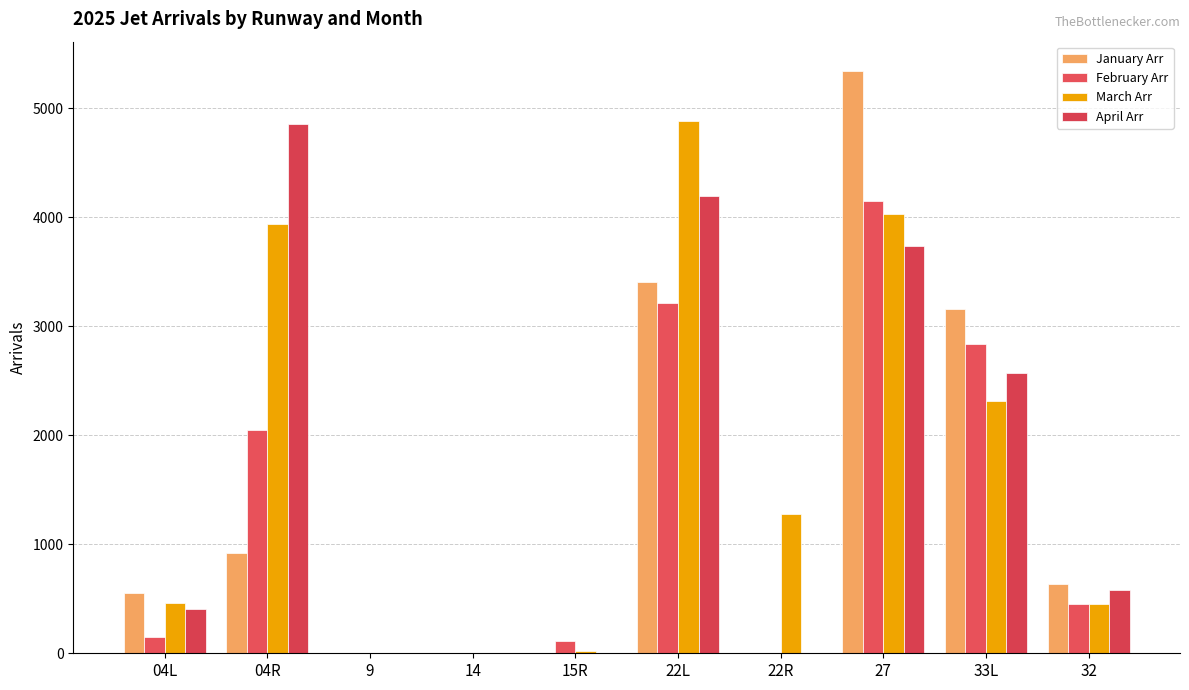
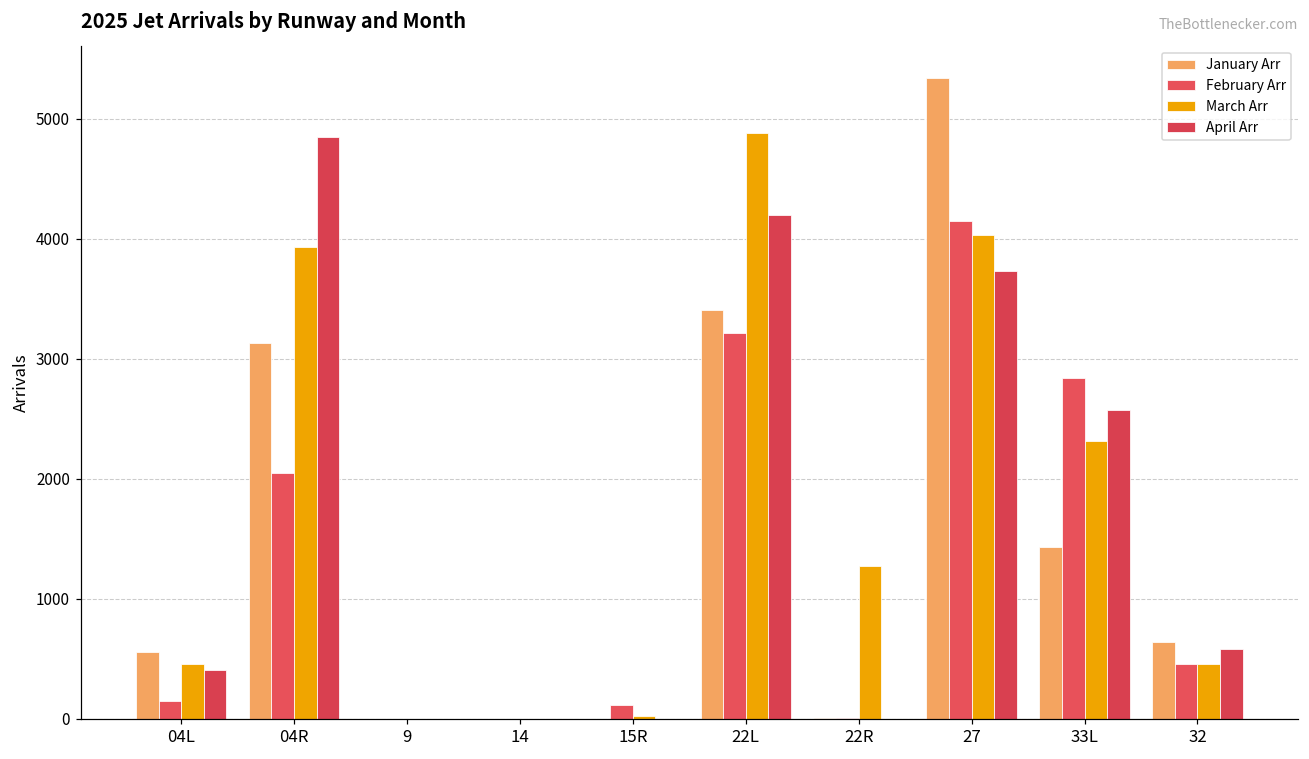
January Arr, 04R: 920 -> 3130
January Arr, 33L: 3160 -> 1430
